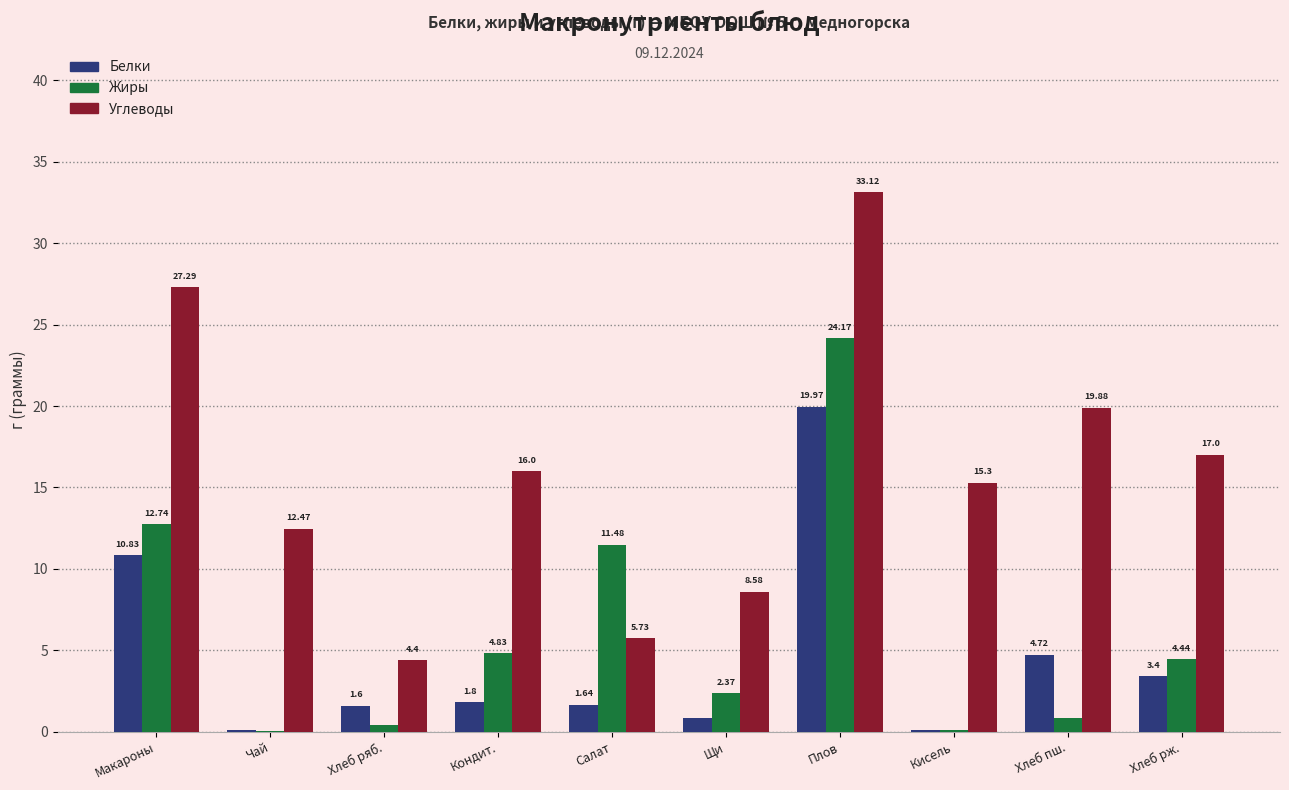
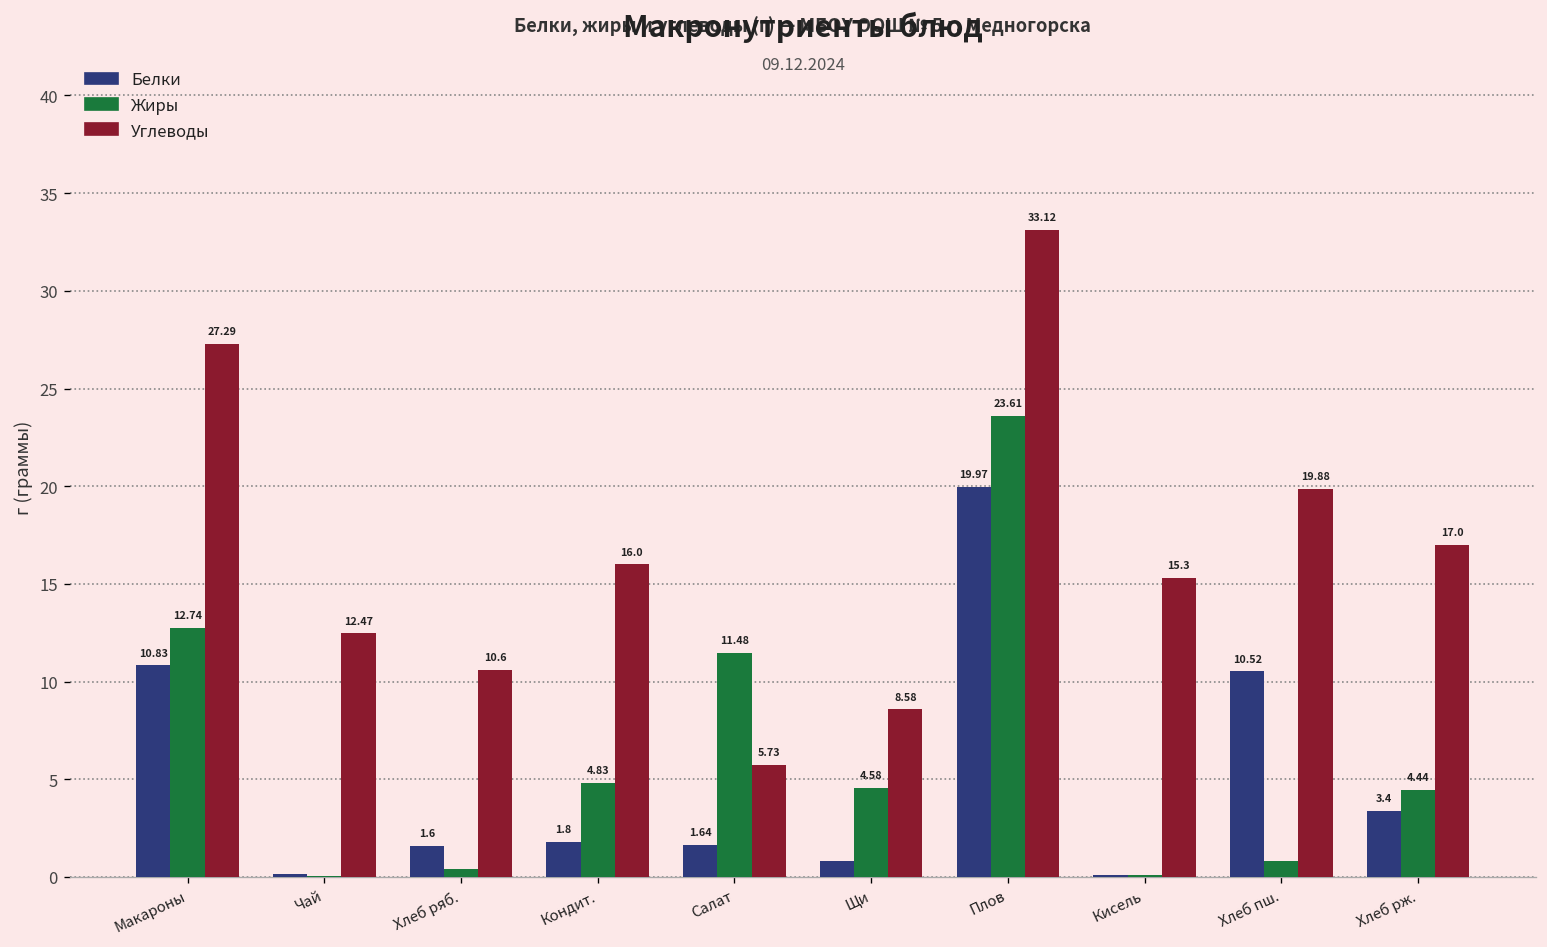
Углеводы, Хлеб ряб.: 4.4 -> 10.6
Жиры, Щи: 2.37 -> 4.58
Жиры, Плов: 24.17 -> 23.61
Белки, Хлеб пш.: 4.72 -> 10.52
